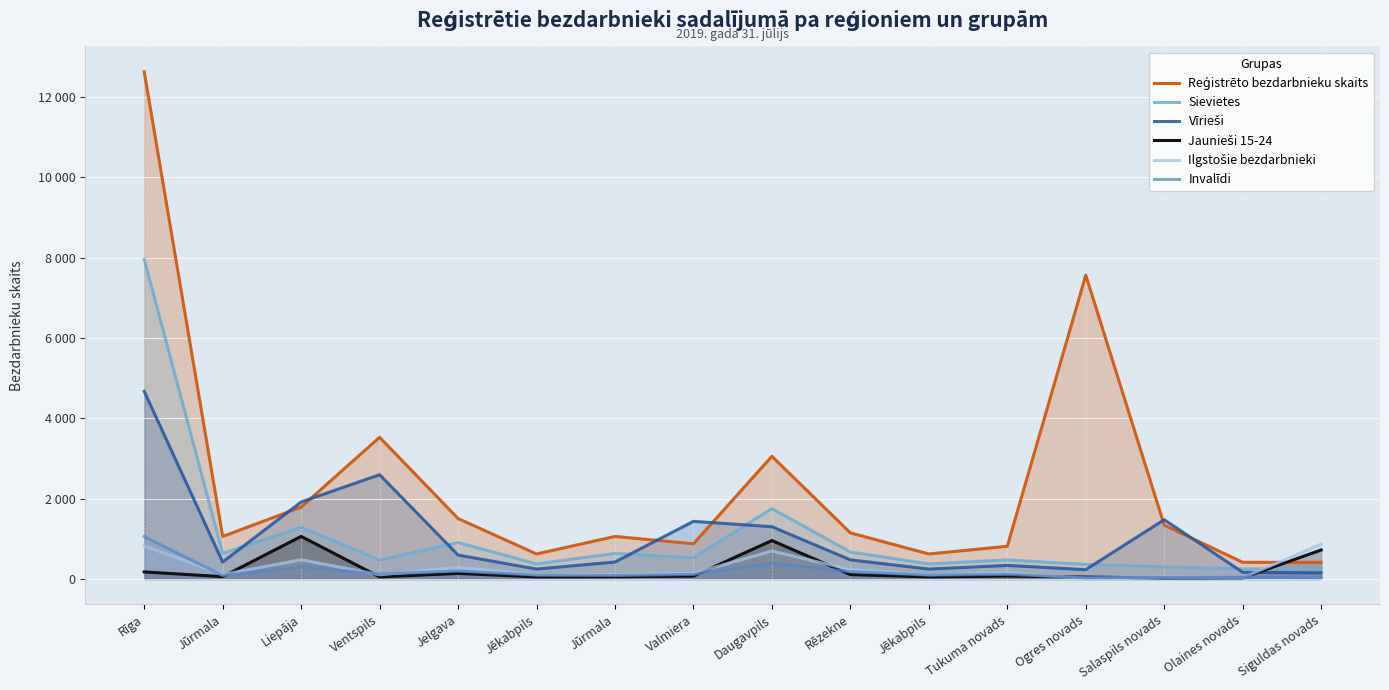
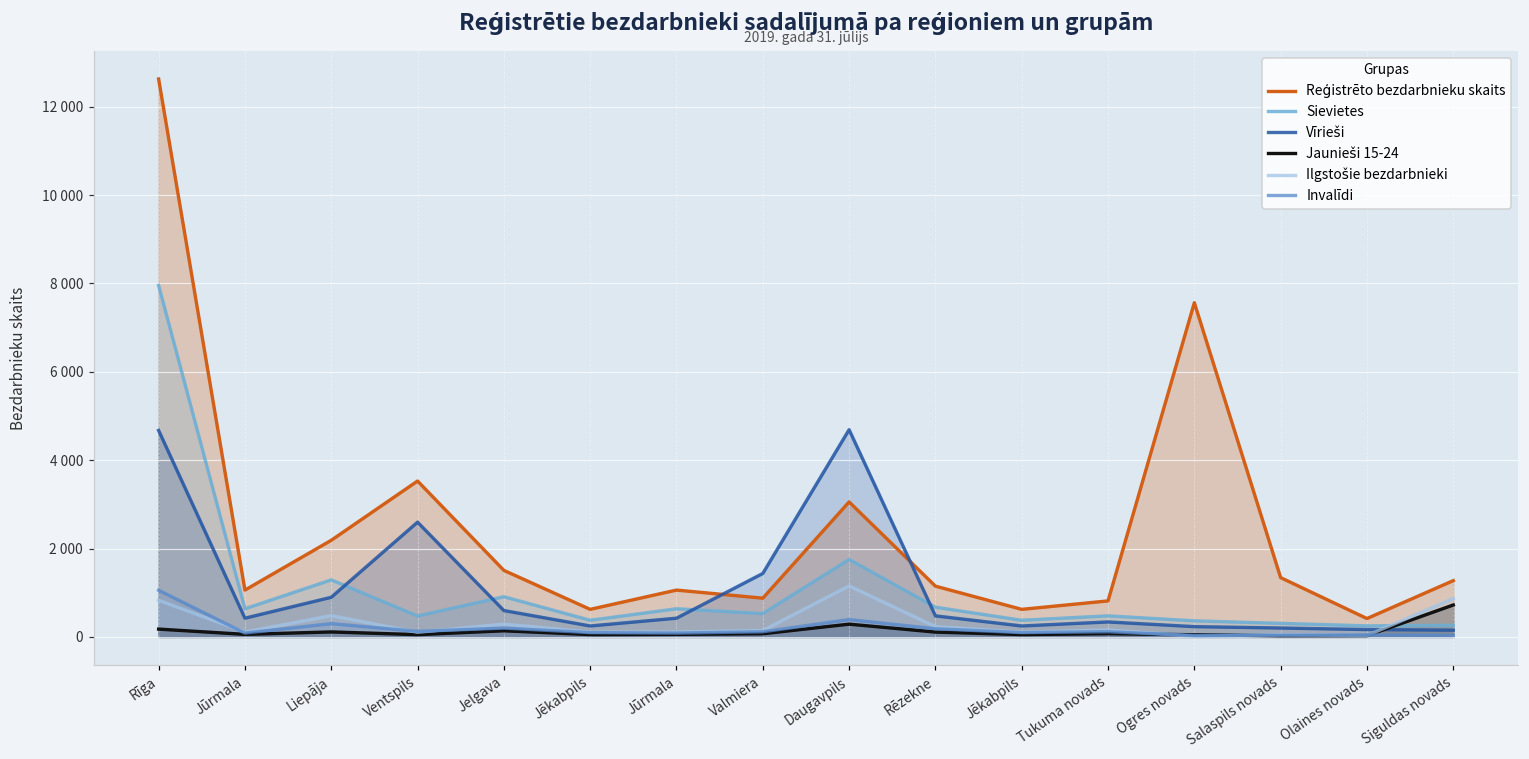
Reģistrēto bezdarbnieku skaits, Liepāja: 1800 -> 2200
Vīrieši, Liepāja: 1900 -> 900
Jaunieši 15-24, Liepāja: 1100 -> 100
Vīrieši, Daugavpils: 1300 -> 4700
Jaunieši 15-24, Daugavpils: 1000 -> 300
Ilgstošie bezdarbnieki, Daugavpils: 700 -> 1200
Vīrieši, Salaspils novads: 1500 -> 200
Reģistrēto bezdarbnieku skaits, Siguldas novads: 400 -> 1300
